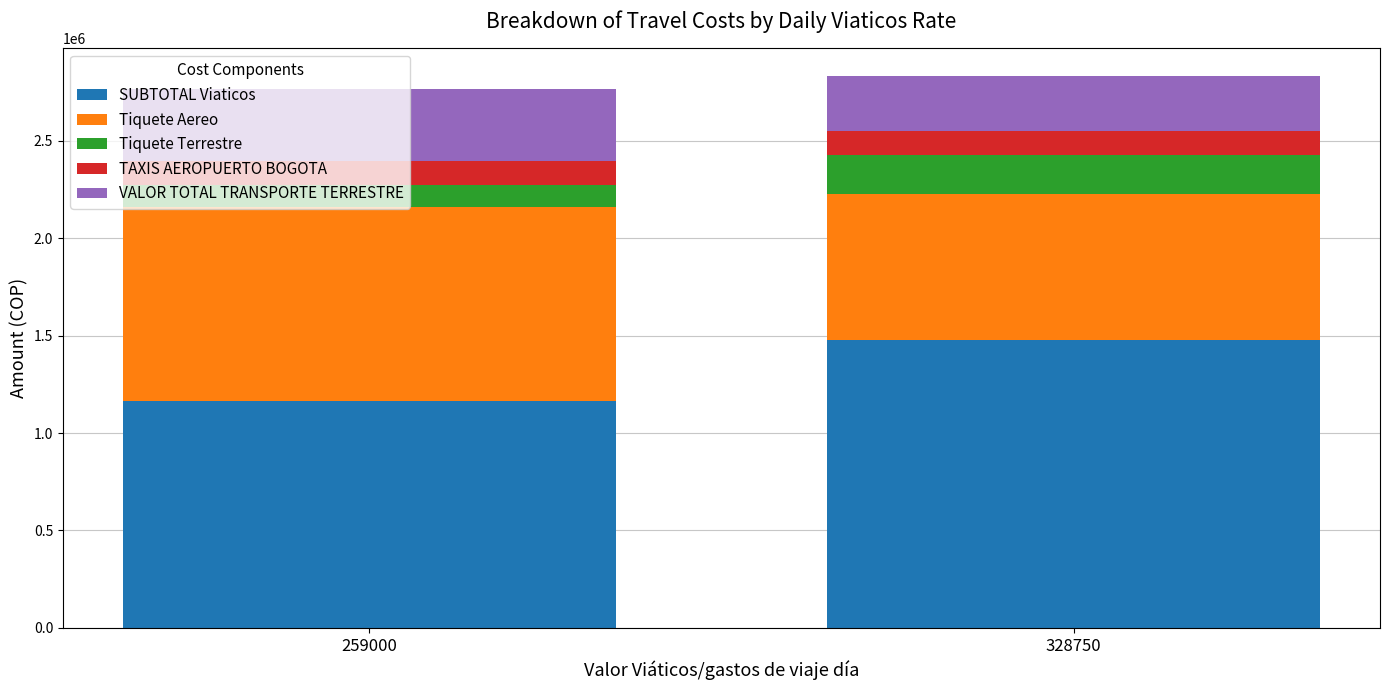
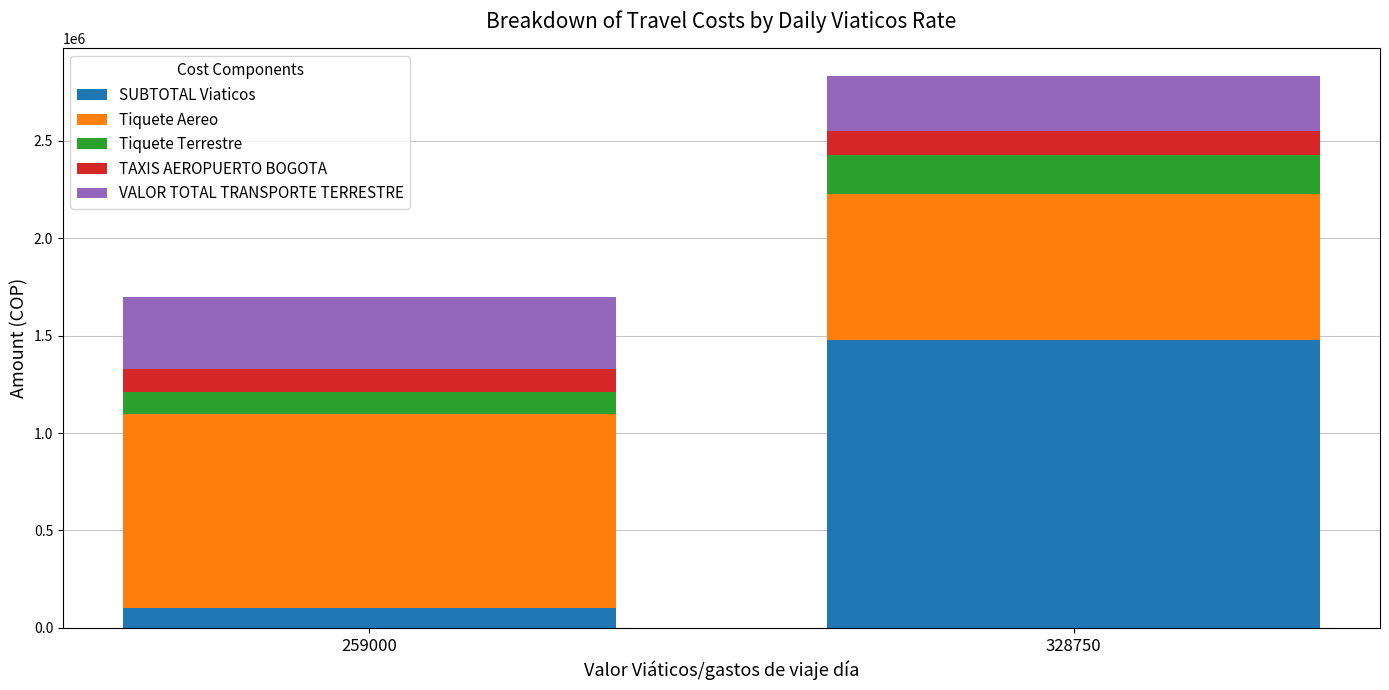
SUBTOTAL Viaticos, 259000: 1170000 -> 100000
